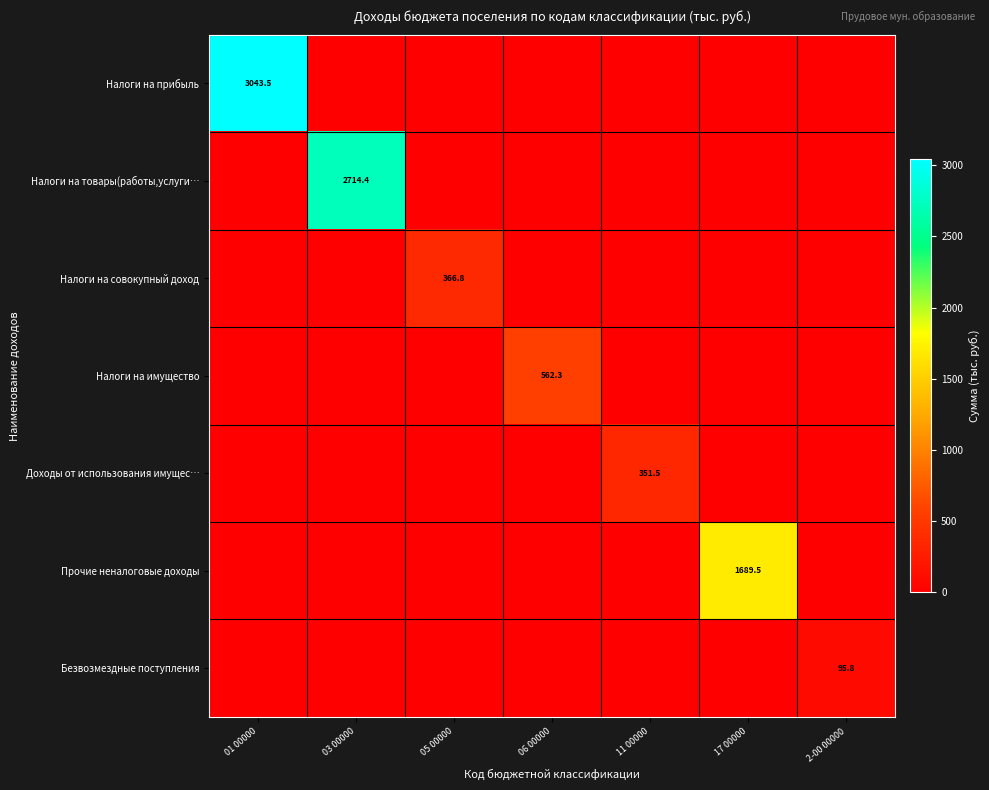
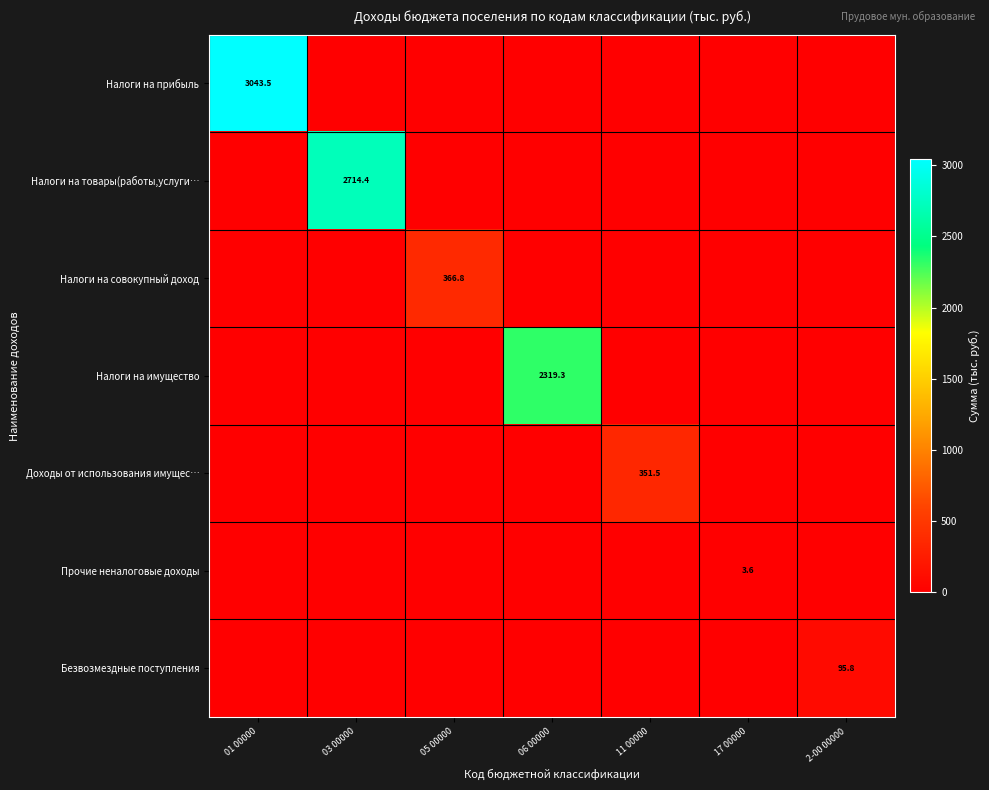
Налоги на имущество, 06 00000: 562.3 -> 2319.3
Прочие неналоговые доходы, 17 00000: 1689.5 -> 3.6
